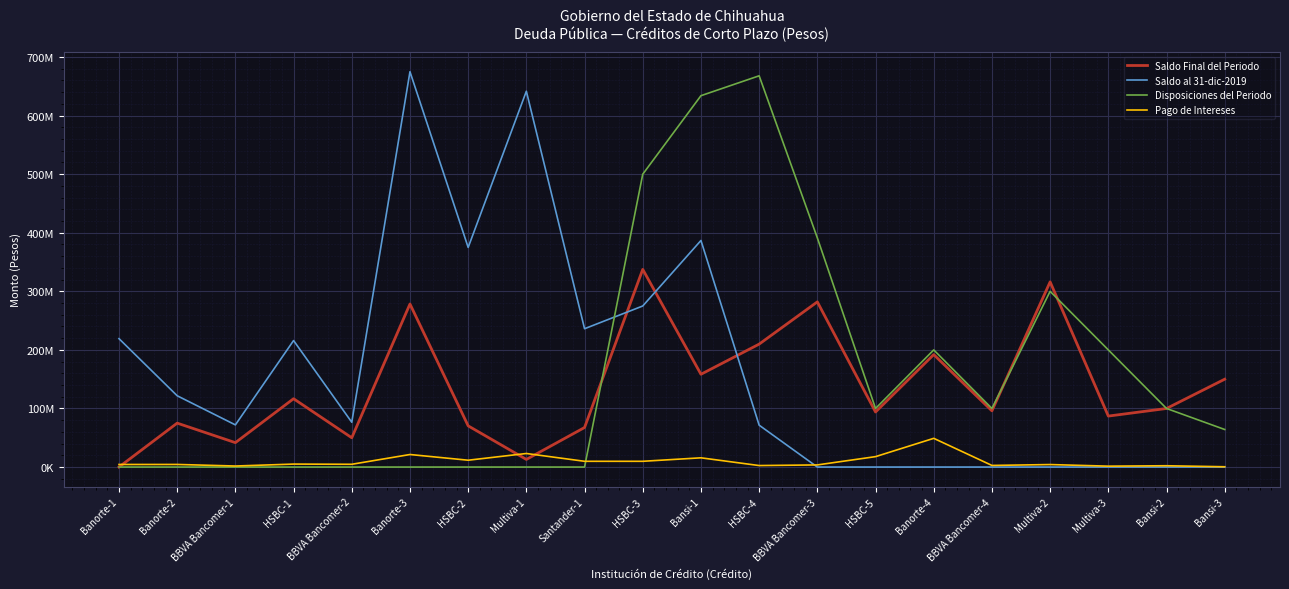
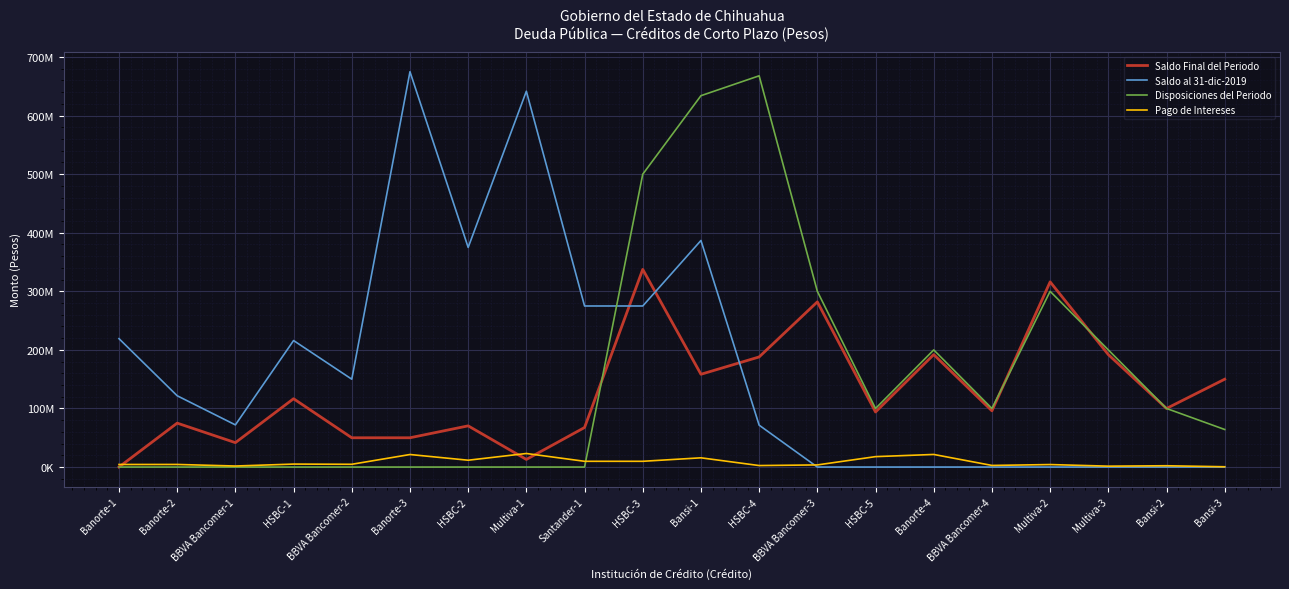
Saldo al 31-dic-2019, BBVA Bancomer-2: 80000000 -> 150000000
Saldo Final del Periodo, Banorte-3: 280000000 -> 50000000
Saldo al 31-dic-2019, Santander-1: 240000000 -> 280000000
Saldo Final del Periodo, HSBC-4: 210000000 -> 190000000
Disposiciones del Periodo, BBVA Bancomer-3: 390000000 -> 300000000
Pago de Intereses, Banorte-4: 50000000 -> 20000000
Saldo Final del Periodo, Multiva-3: 90000000 -> 190000000
